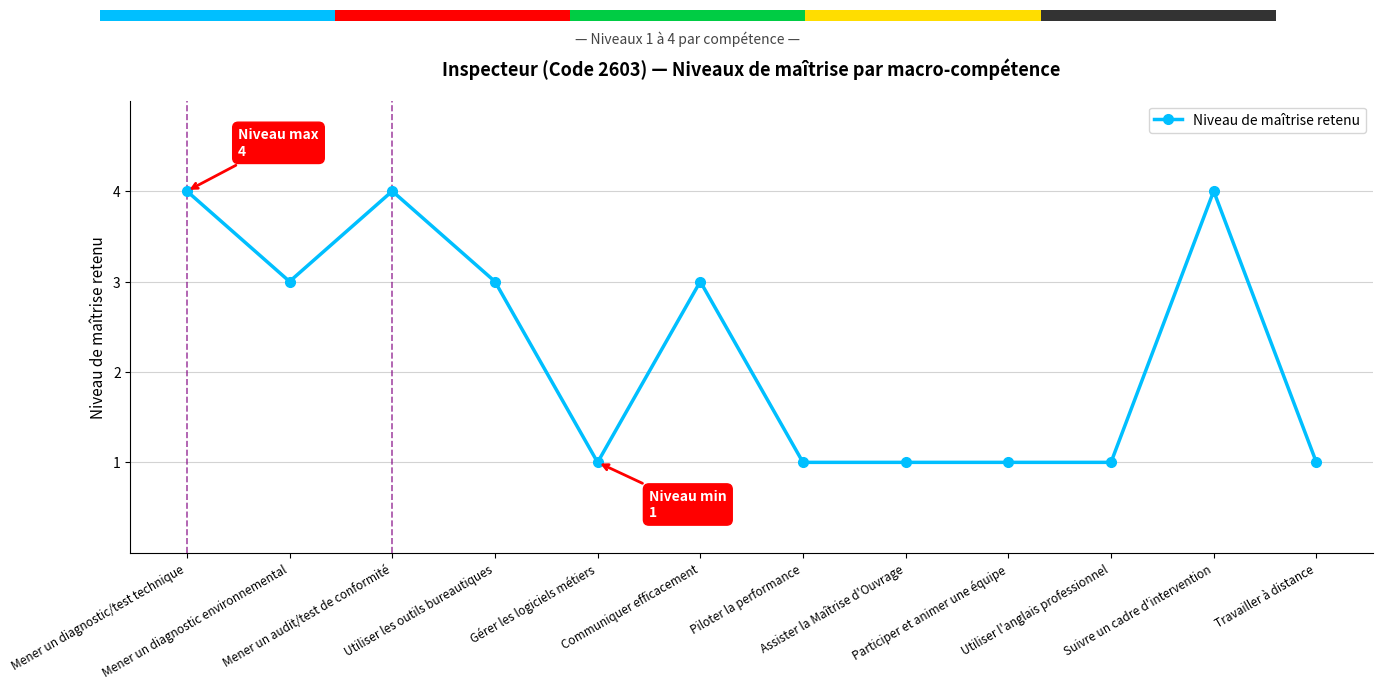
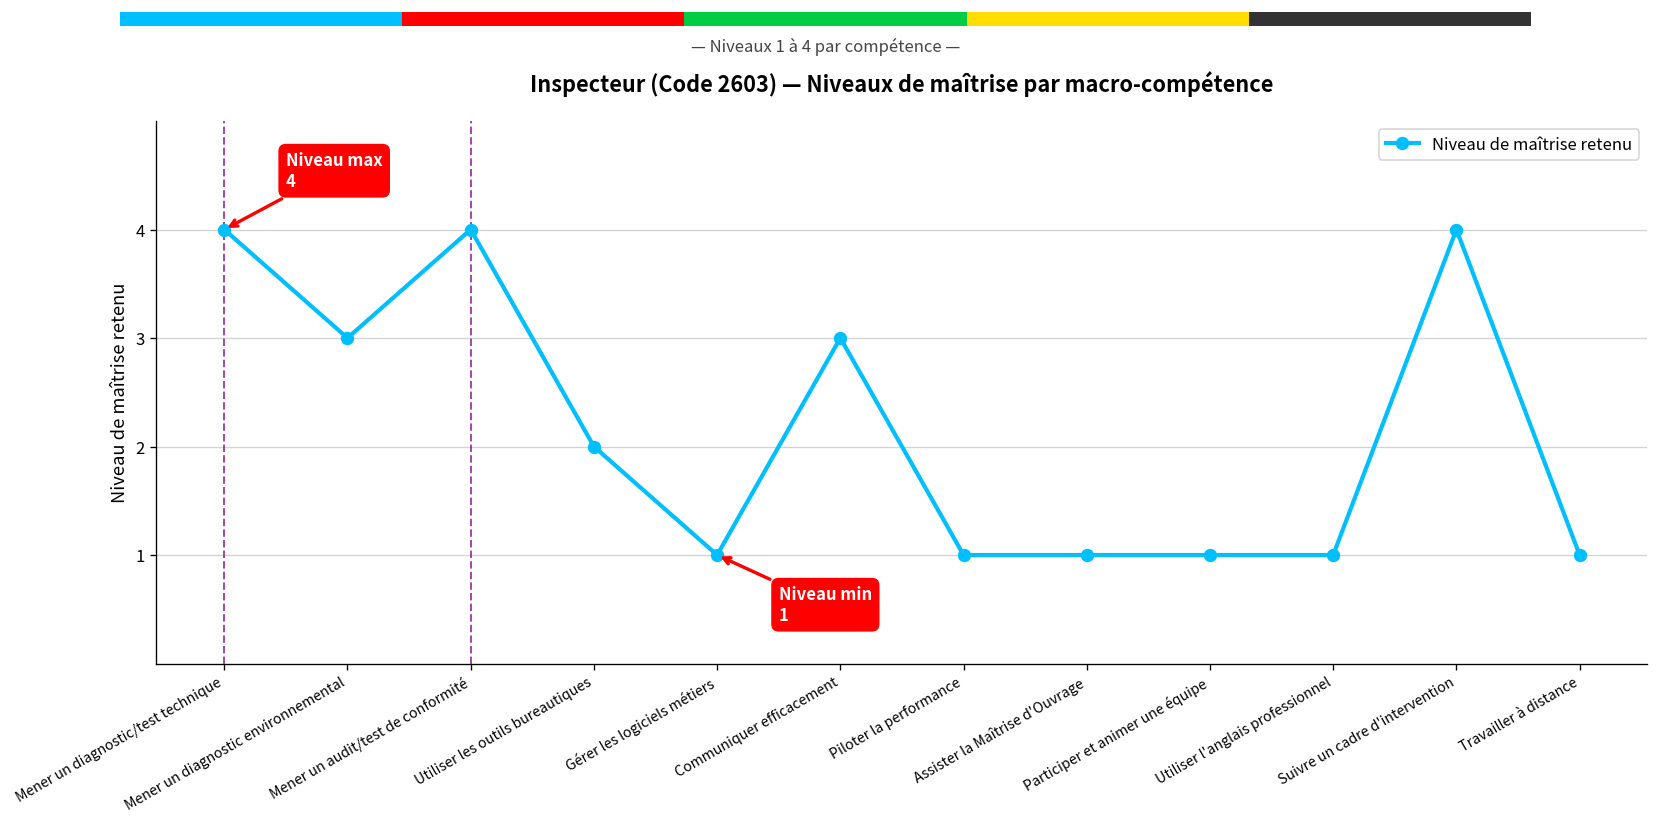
Inspecteur (Code 2603) — Niveaux de maîtrise par macro-compétence, Utiliser les outils bureautiques: 3 -> 2
